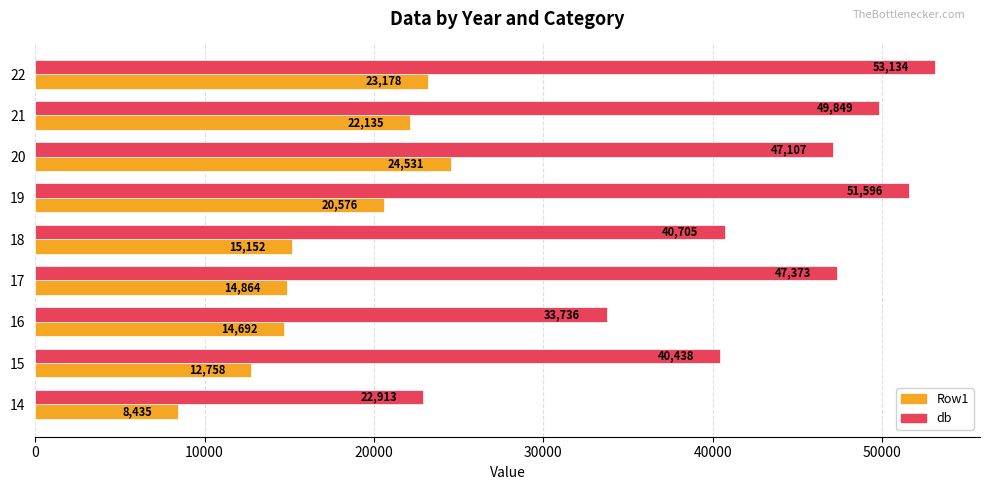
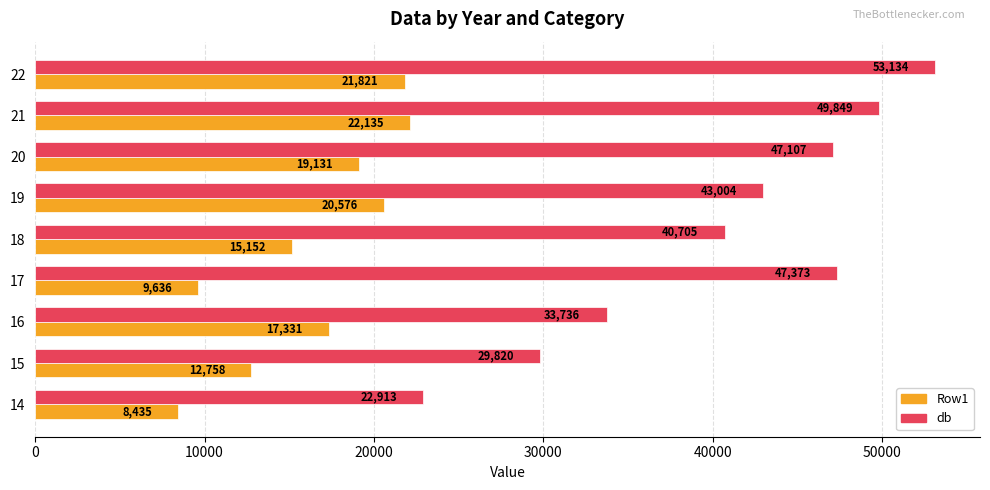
Row1, 22: 23,178 -> 21,821
Row1, 20: 24,531 -> 19,131
db, 19: 51,596 -> 43,004
Row1, 17: 14,864 -> 9,636
Row1, 16: 14,692 -> 17,331
db, 15: 40,438 -> 29,820
